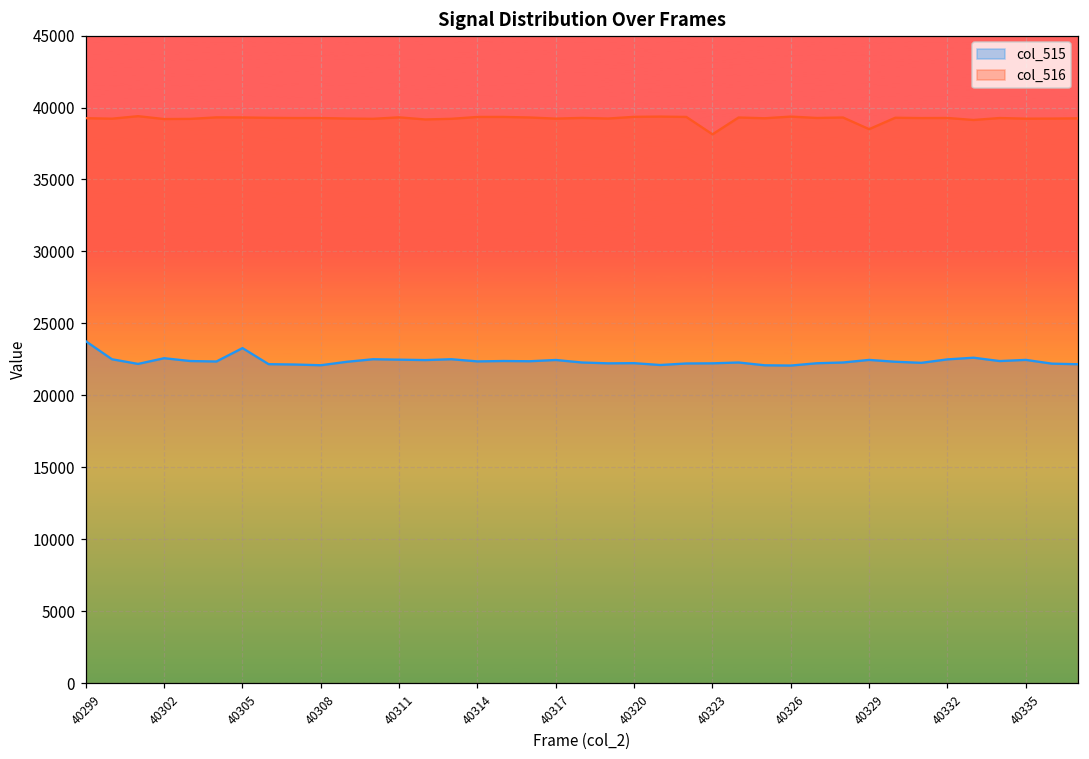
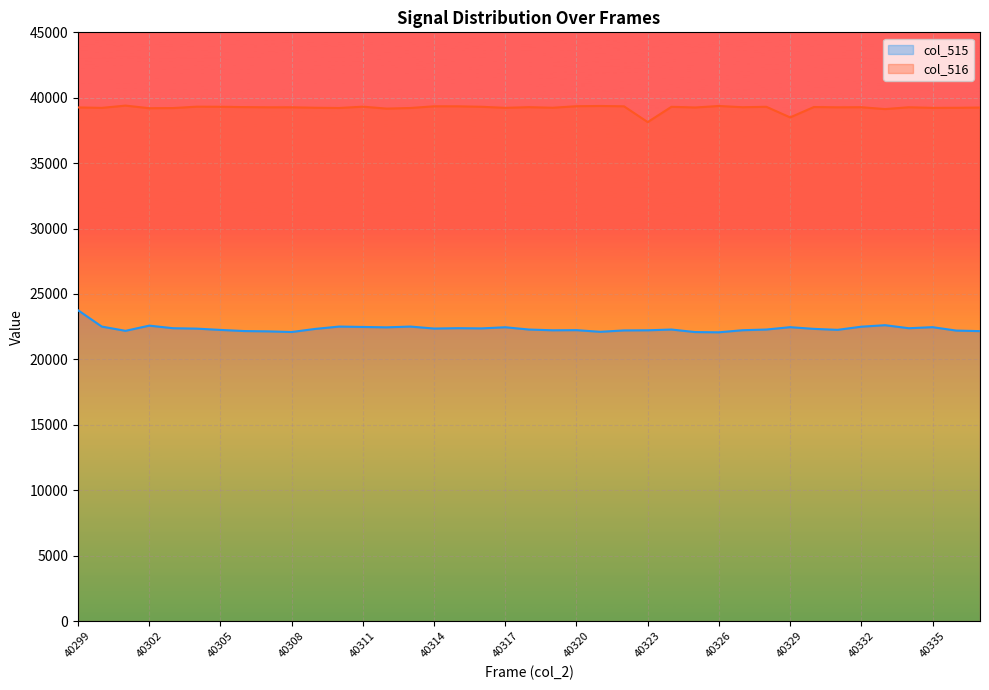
col_515, 40305: 23300 -> 22300
